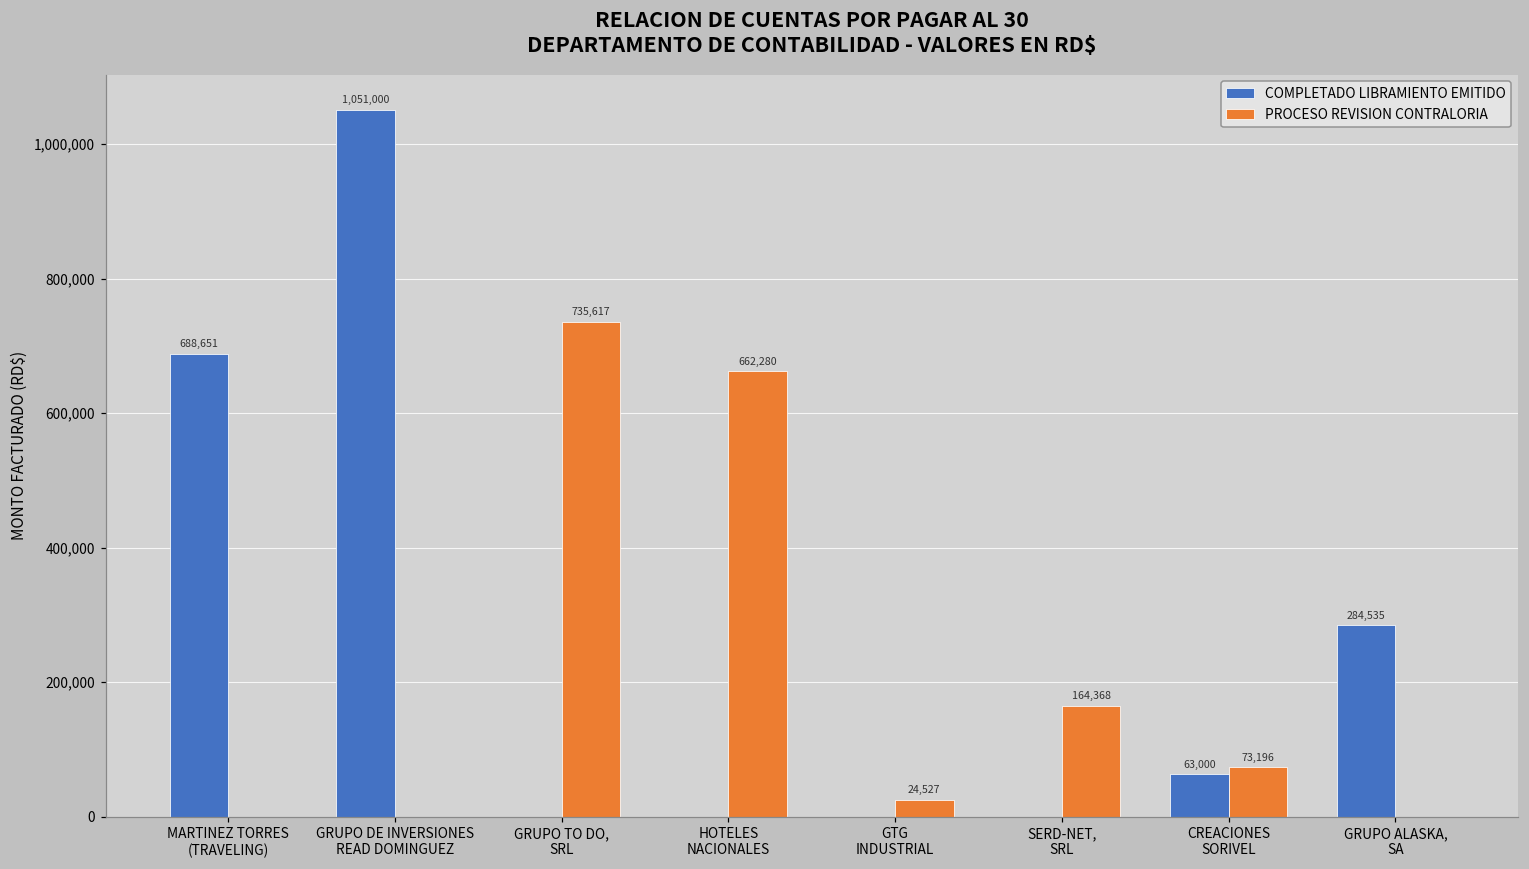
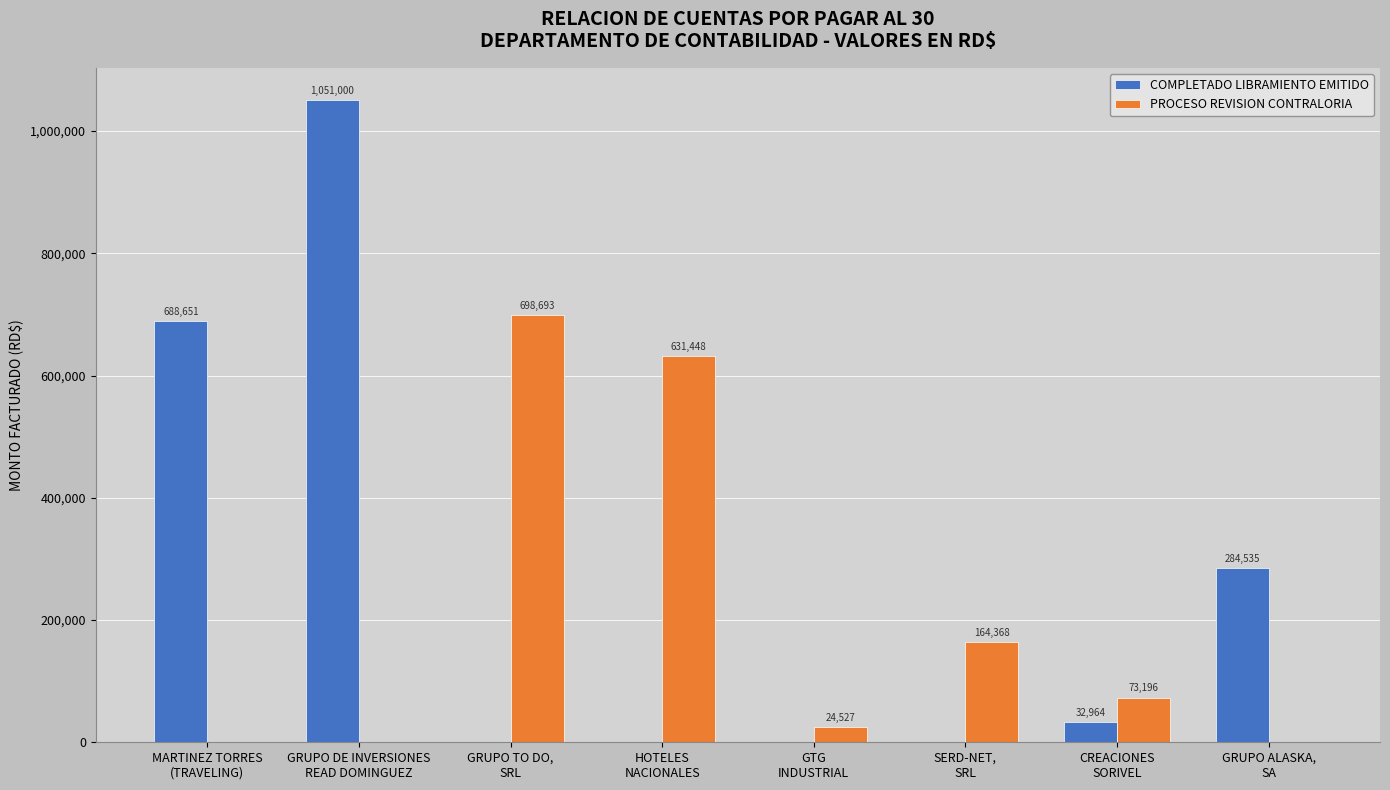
PROCESO REVISION CONTRALORIA, GRUPO TO DO, SRL: 735,617 -> 698,693
PROCESO REVISION CONTRALORIA, HOTELES NACIONALES: 662,280 -> 631,448
COMPLETADO LIBRAMIENTO EMITIDO, CREACIONES SORIVEL: 63,000 -> 32,964
